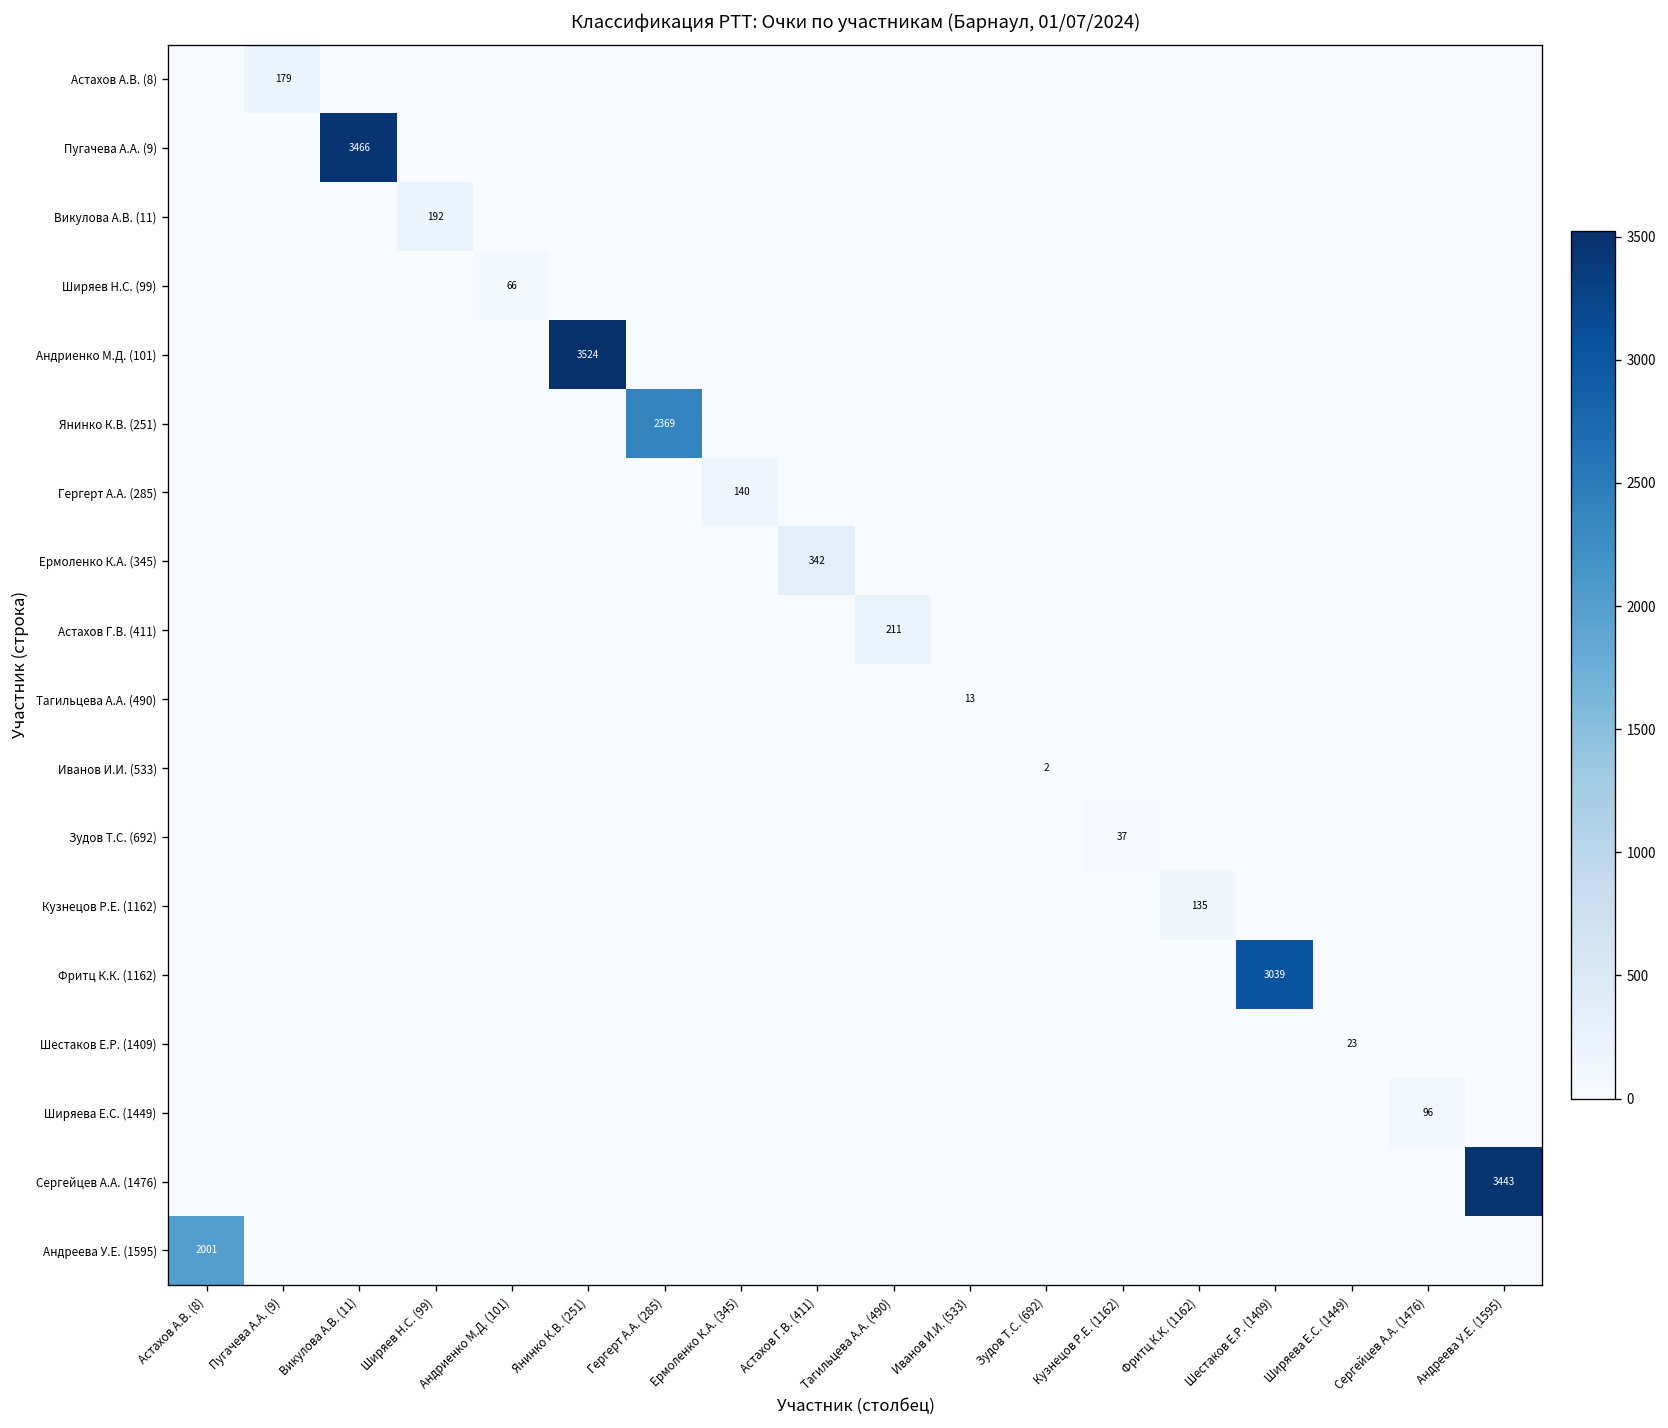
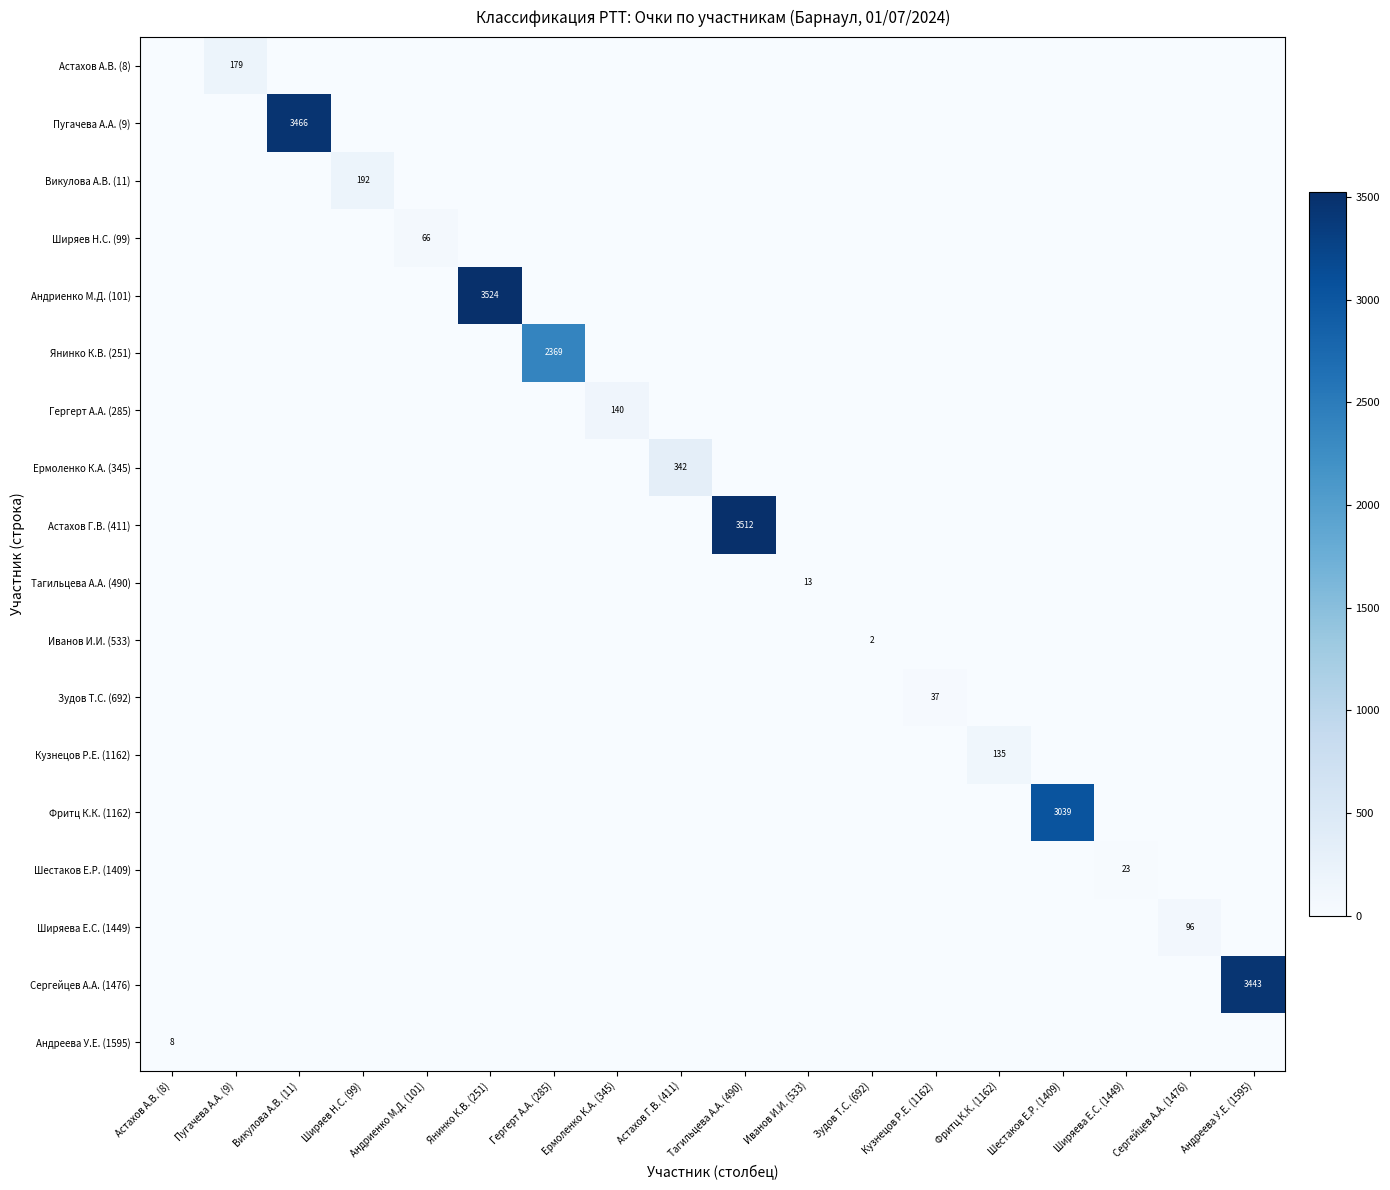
Астахов Г.В. (411), Тагильцева А.А. (490): 211 -> 3512
Андреева У.Е. (1595), Астахов А.В. (8): 2001 -> 8
